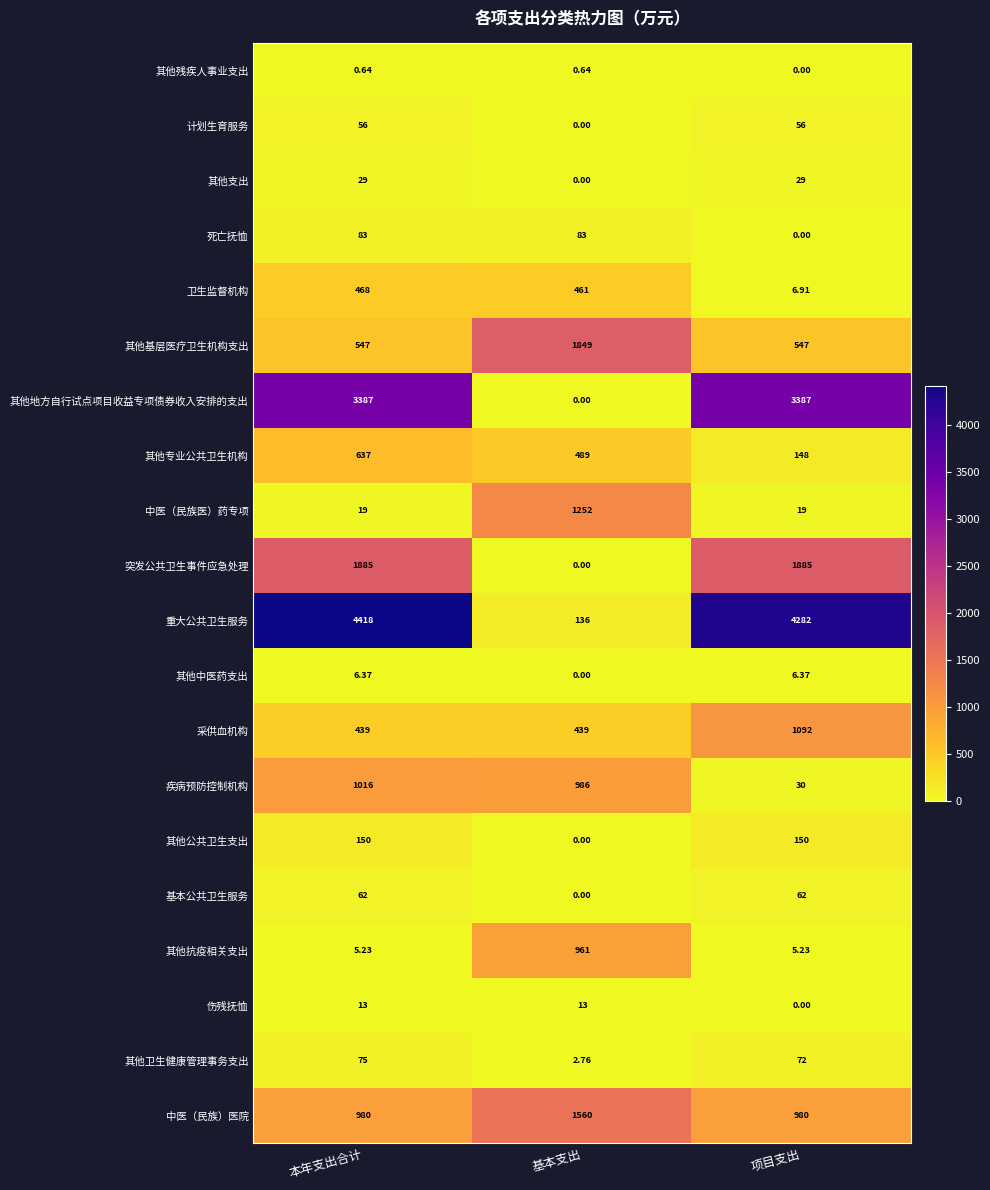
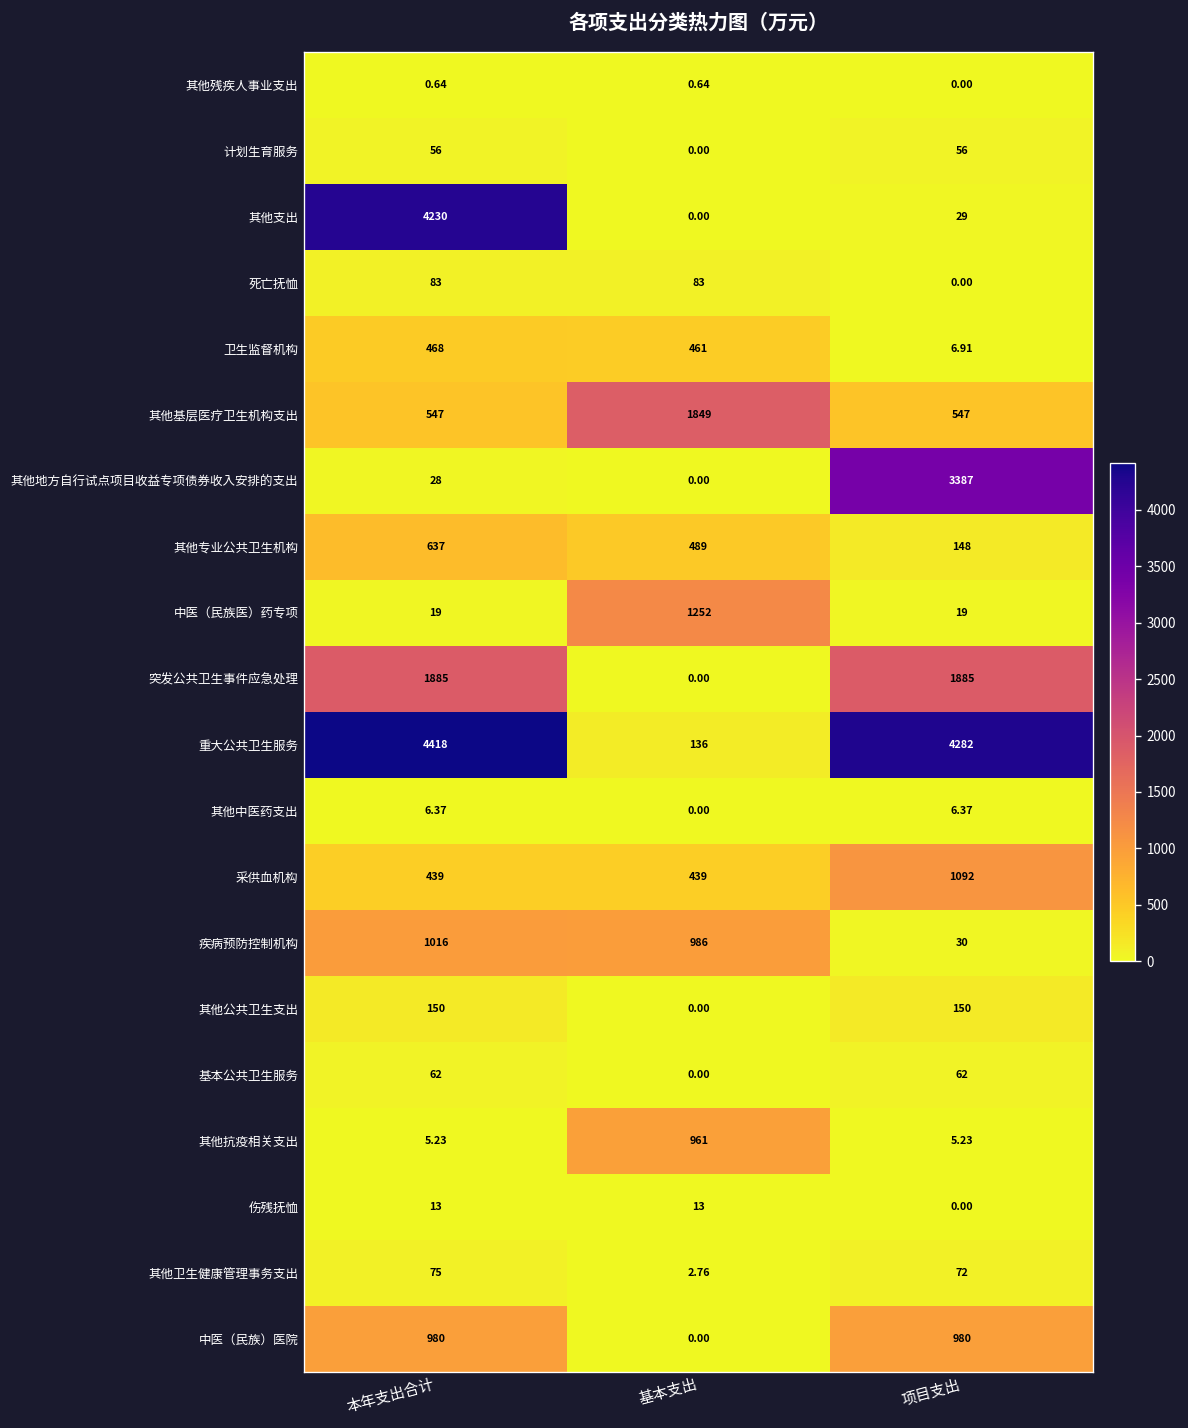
其他支出, 本年支出合计: 29 -> 4230
其他地方自行试点项目收益专项债券收入安排的支出, 本年支出合计: 3387 -> 28
中医（民族）医院, 基本支出: 1560 -> 0.00
